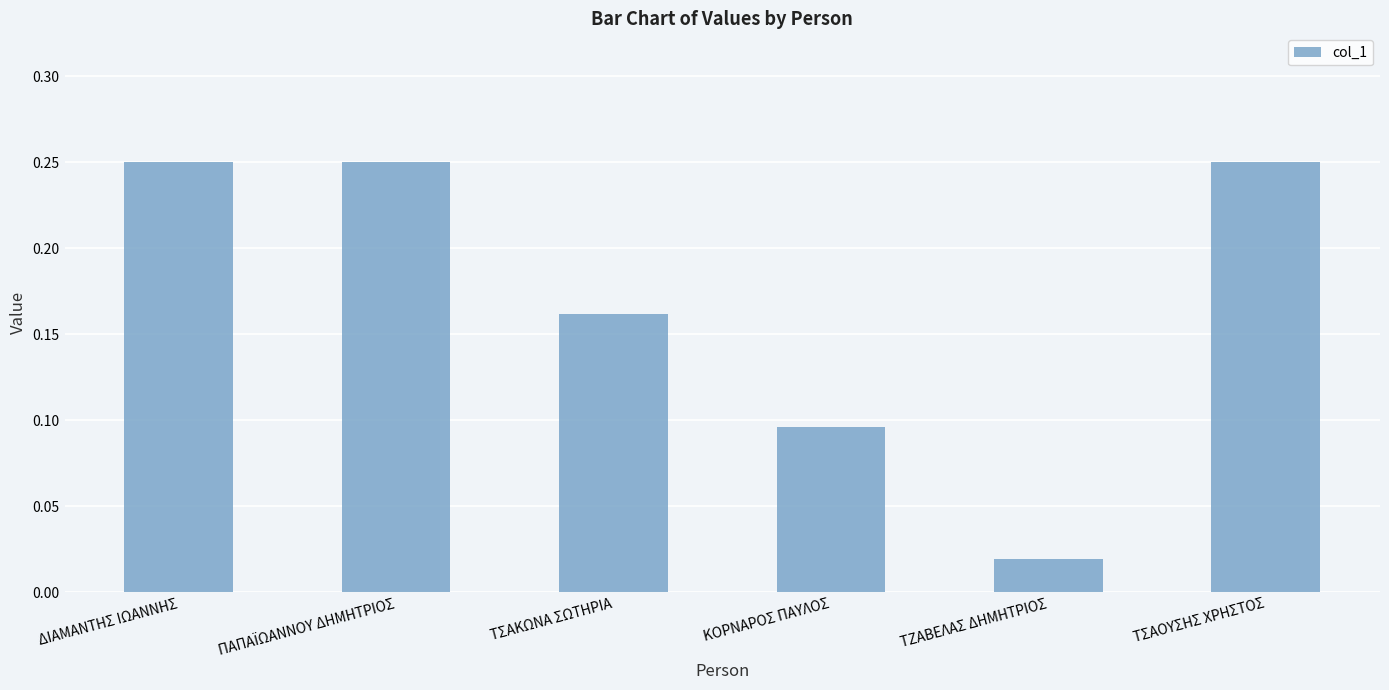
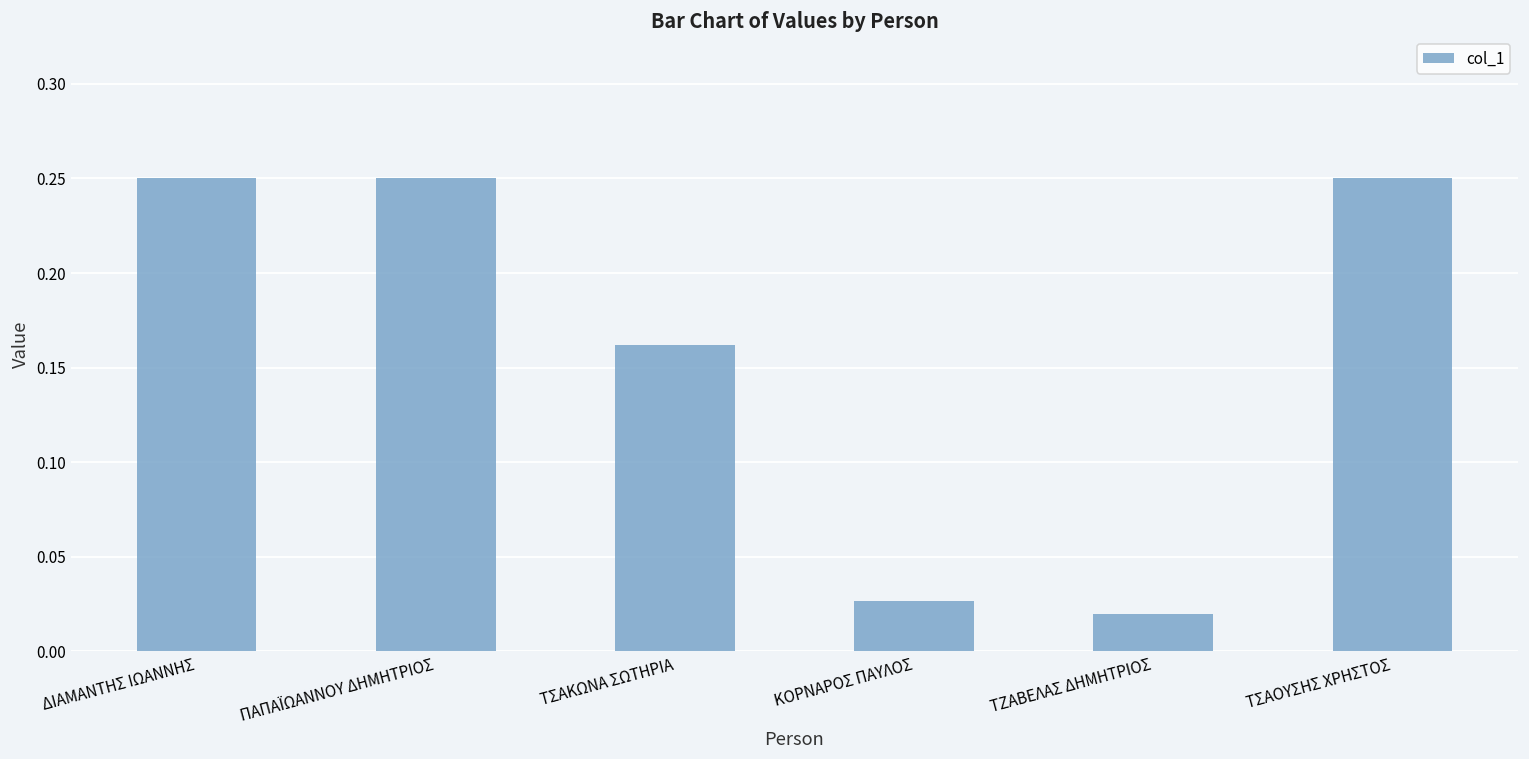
ΚΟΡΝΑΡΟΣ ΠΑΥΛΟΣ: 0.096 -> 0.027
